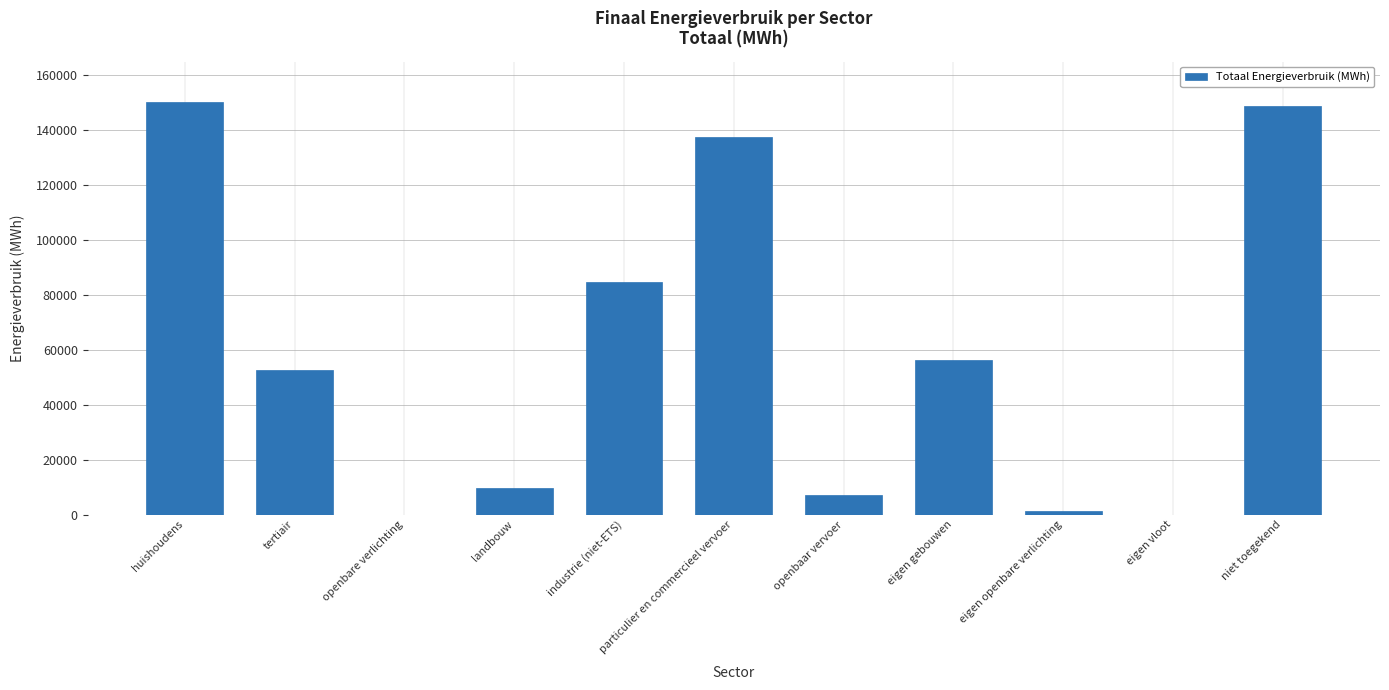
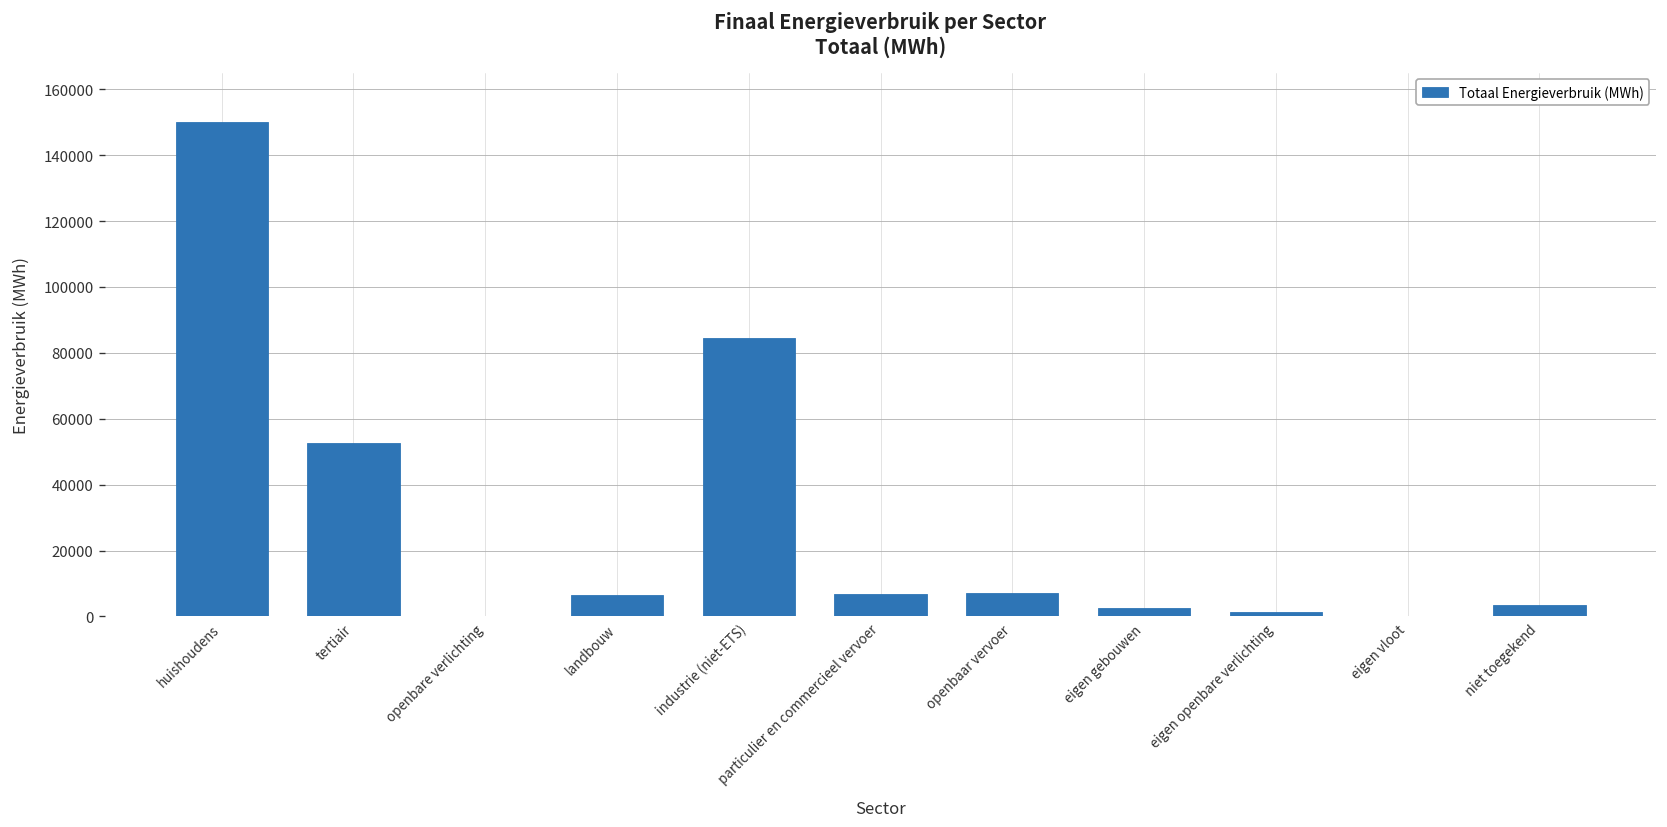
landbouw: 10000 -> 6000
particulier en commercieel vervoer: 138000 -> 7000
eigen gebouwen: 56000 -> 2000
niet toegekend: 149000 -> 3000
